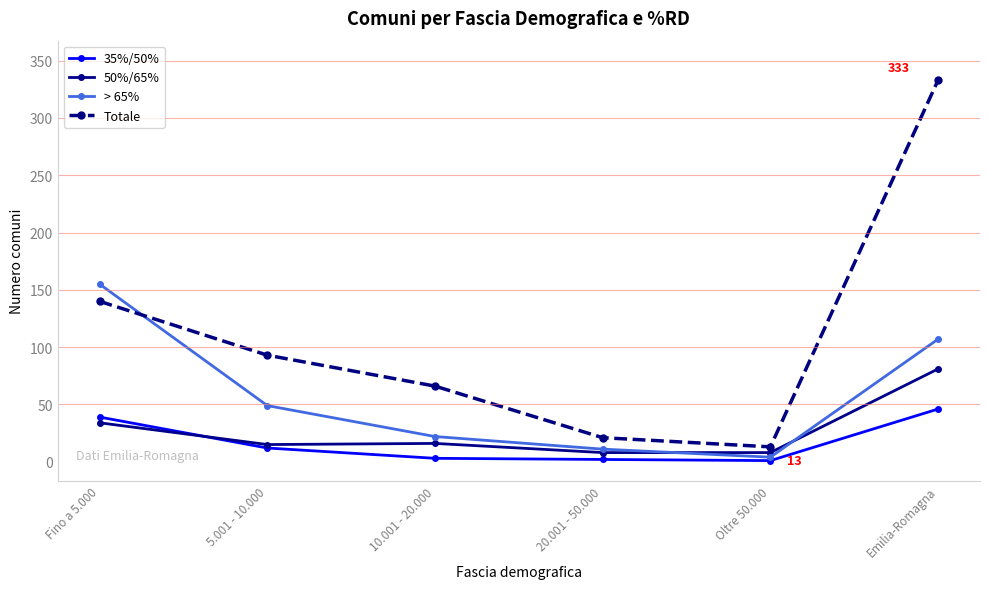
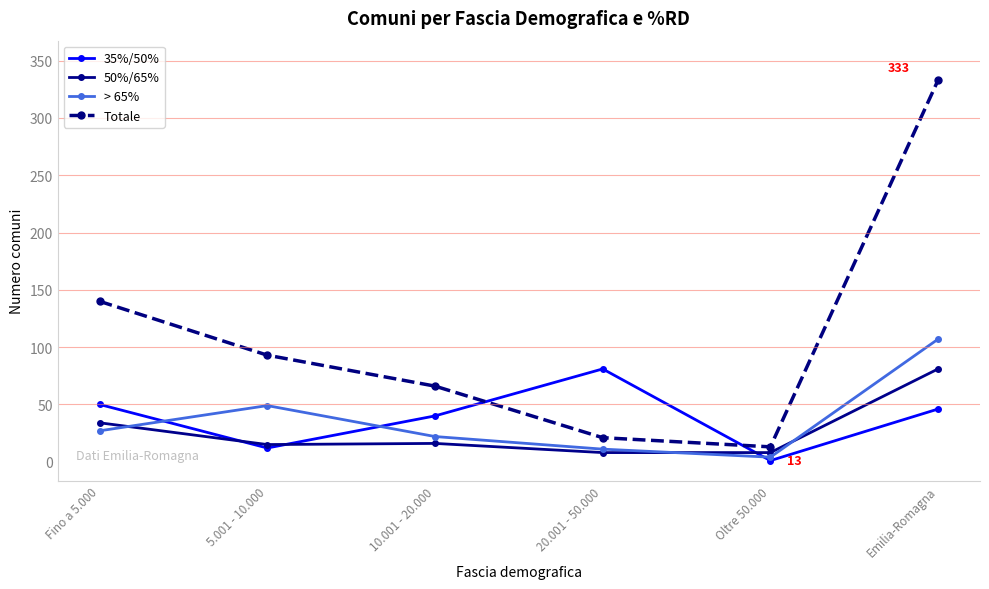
35%/50%, Fino a 5.000: 39 -> 50
> 65%, Fino a 5.000: 155 -> 27
35%/50%, 10.001 - 20.000: 3 -> 40
35%/50%, 20.001 - 50.000: 2 -> 81
